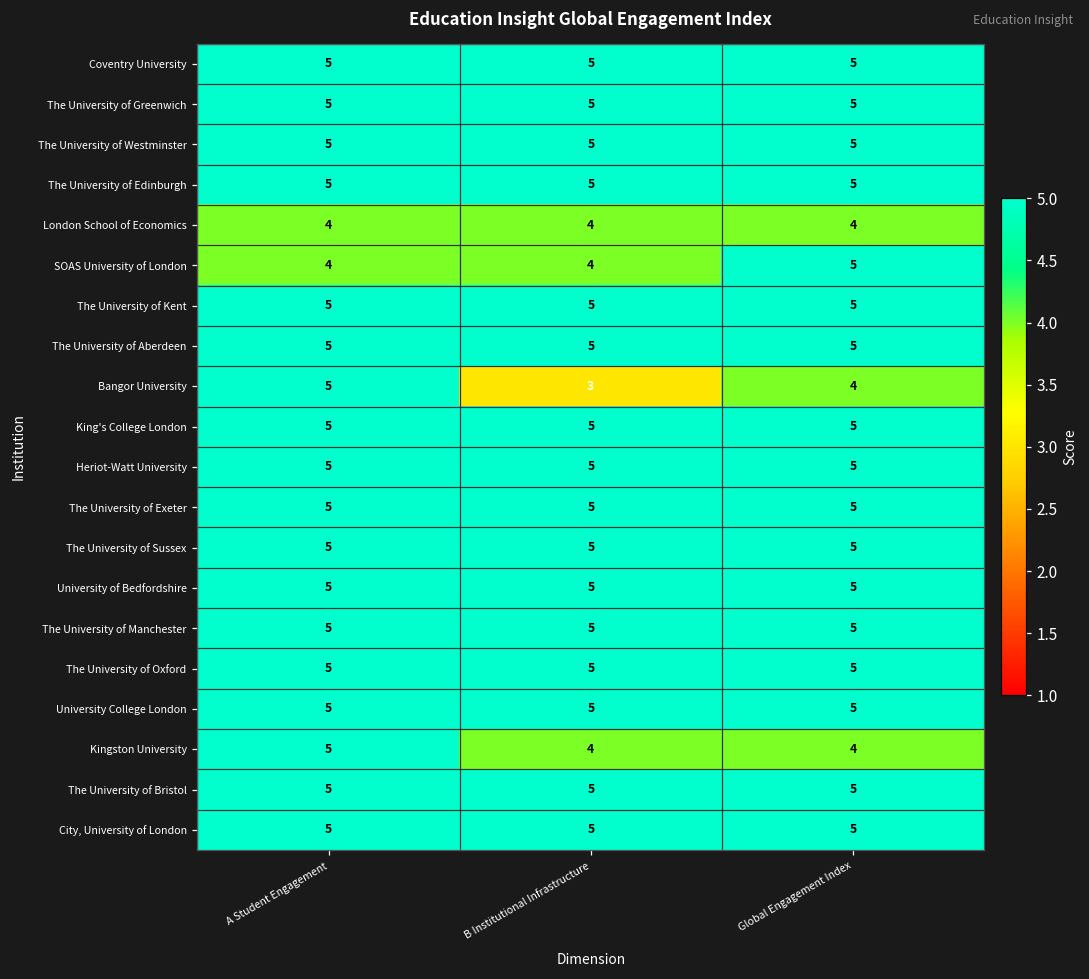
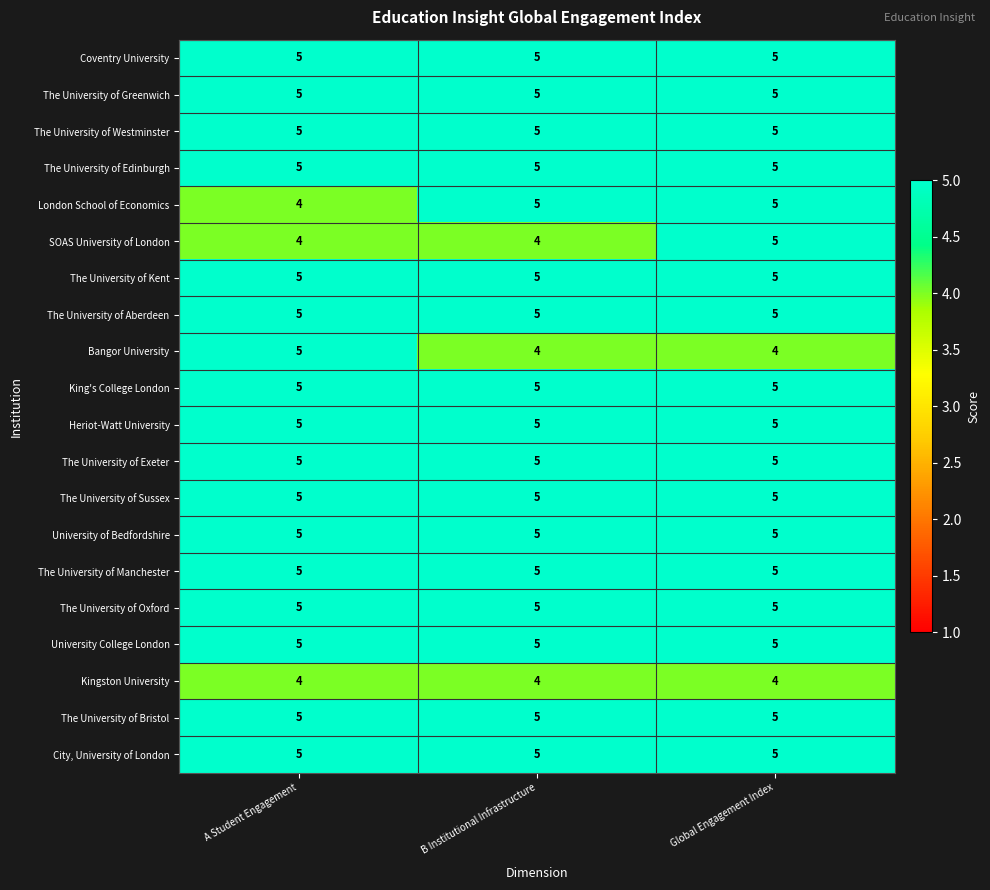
London School of Economics, B Institutional Infrastructure: 4 -> 5
London School of Economics, Global Engagement Index: 4 -> 5
Bangor University, B Institutional Infrastructure: 3 -> 4
Kingston University, A Student Engagement: 5 -> 4
